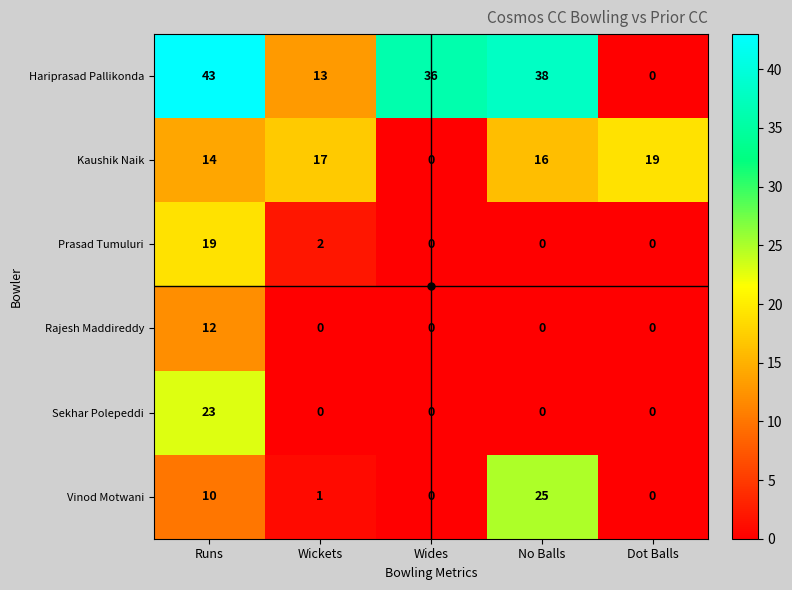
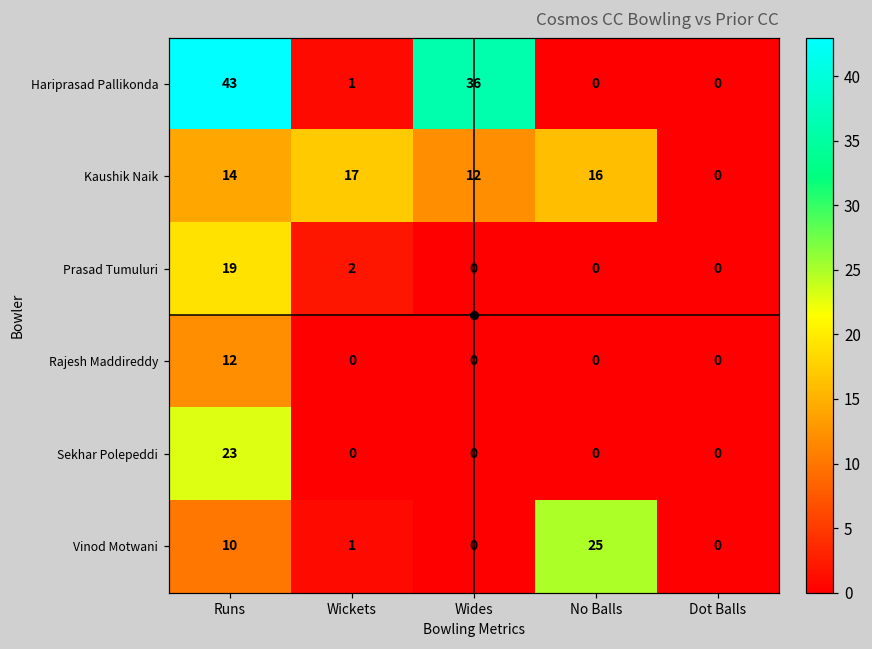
Hariprasad Pallikonda, Wickets: 13 -> 1
Hariprasad Pallikonda, No Balls: 38 -> 0
Kaushik Naik, Wides: 0 -> 12
Kaushik Naik, Dot Balls: 19 -> 0
